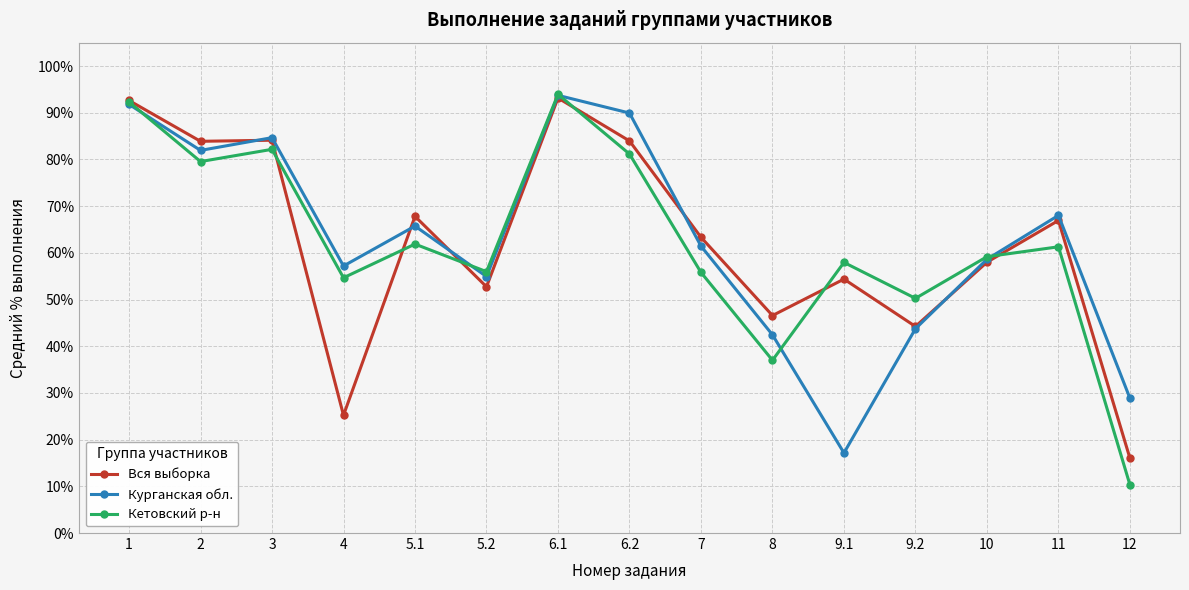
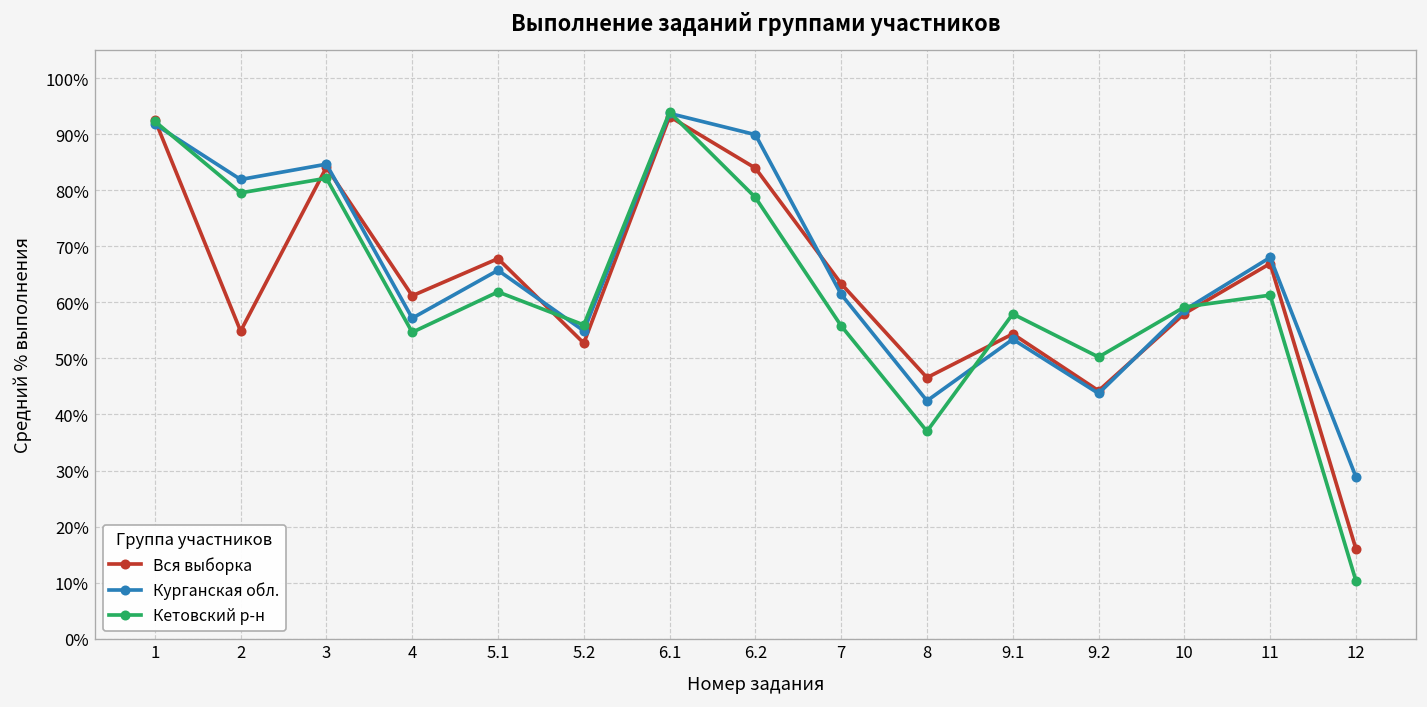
Вся выборка, 2: 84% -> 55%
Вся выборка, 4: 25% -> 61%
Кетовский р-н, 6.2: 81% -> 79%
Курганская обл., 9.1: 17% -> 53%
